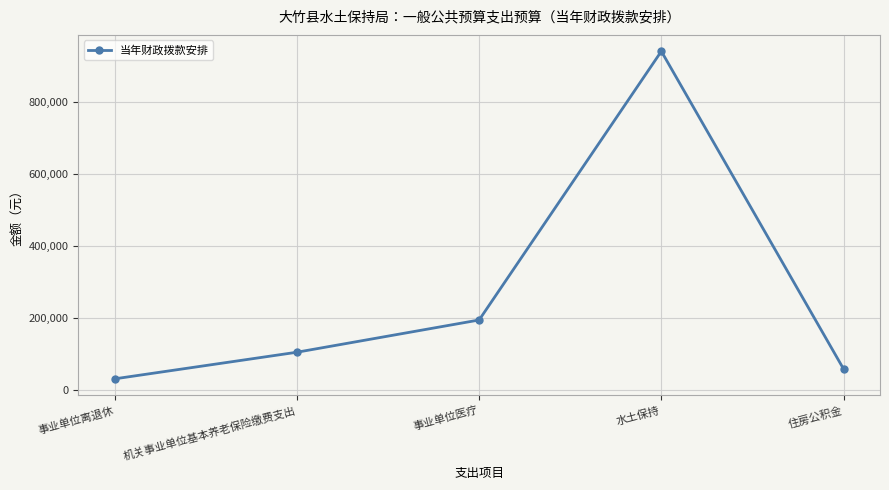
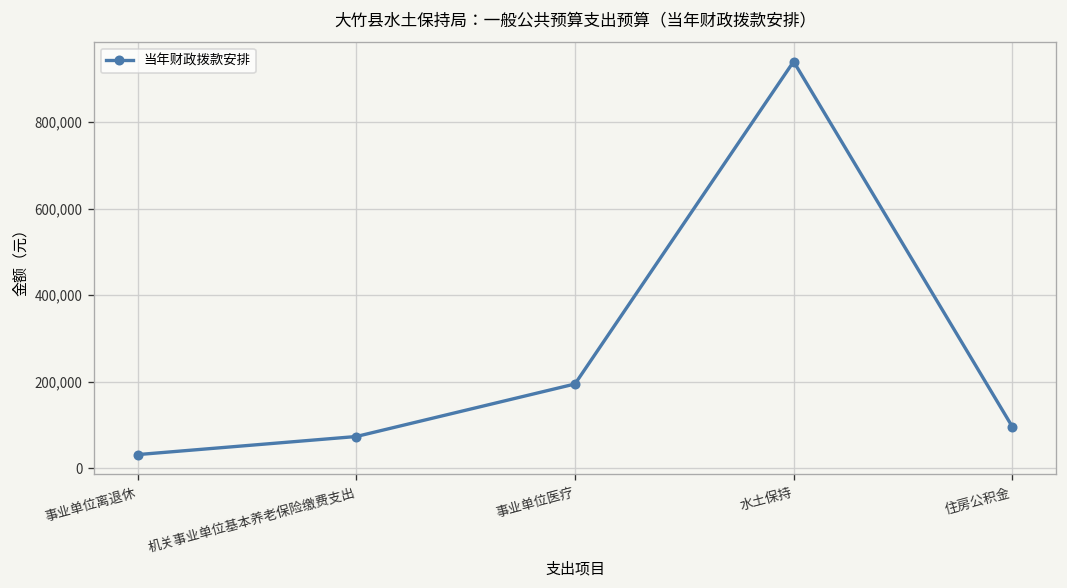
机关事业单位基本养老保险缴费支出: 110,000 -> 70,000
住房公积金: 60,000 -> 100,000
